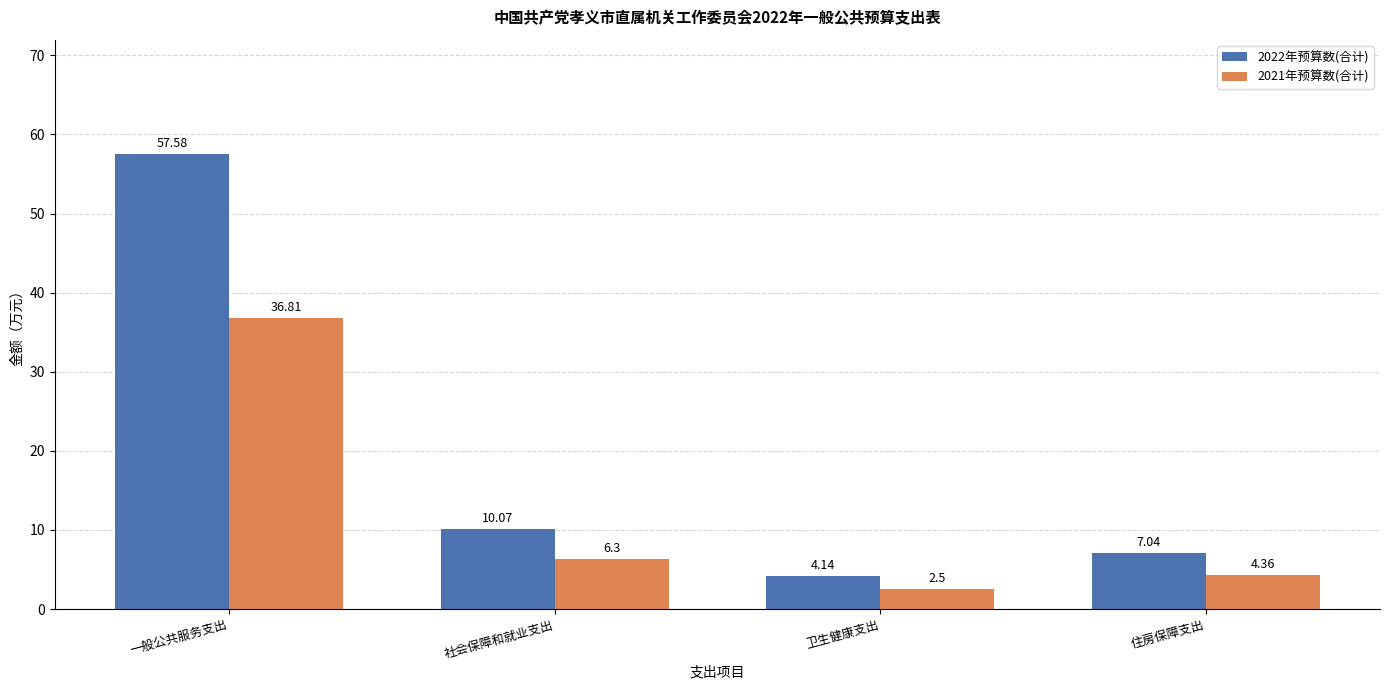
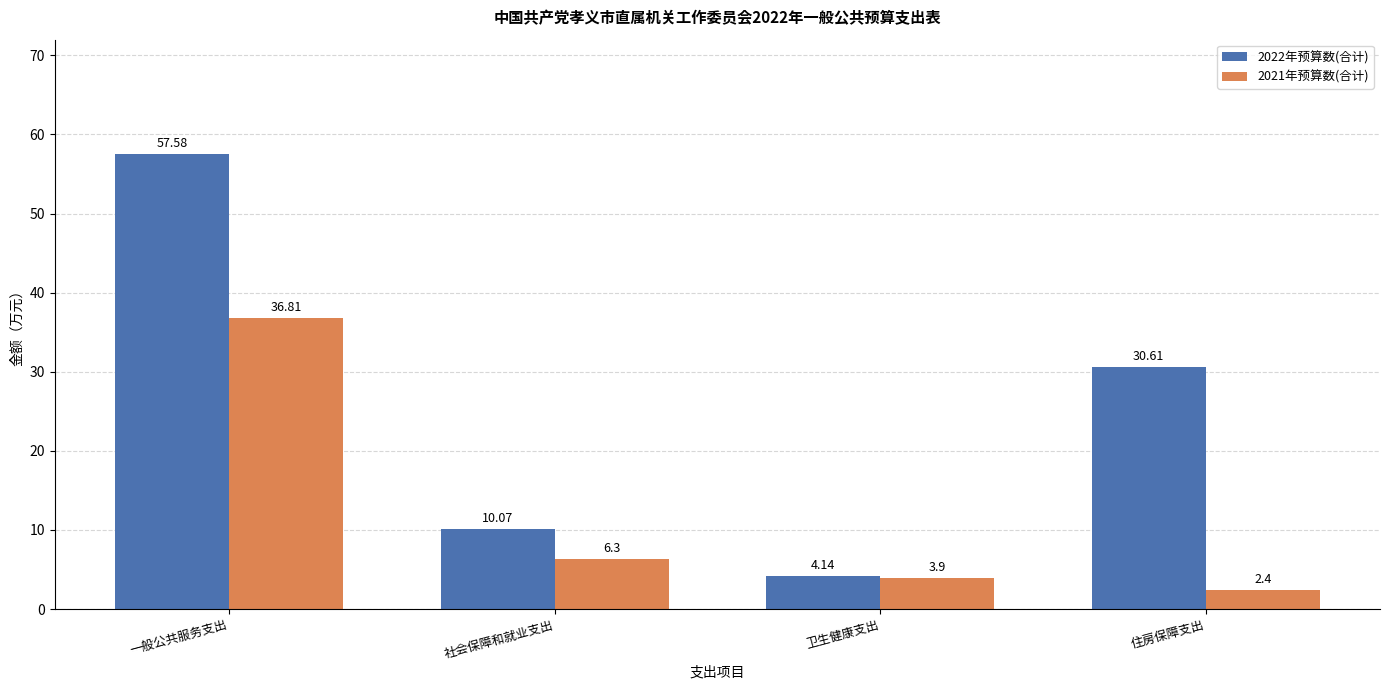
2021年预算数(合计), 卫生健康支出: 2.5 -> 3.9
2022年预算数(合计), 住房保障支出: 7.04 -> 30.61
2021年预算数(合计), 住房保障支出: 4.36 -> 2.4
